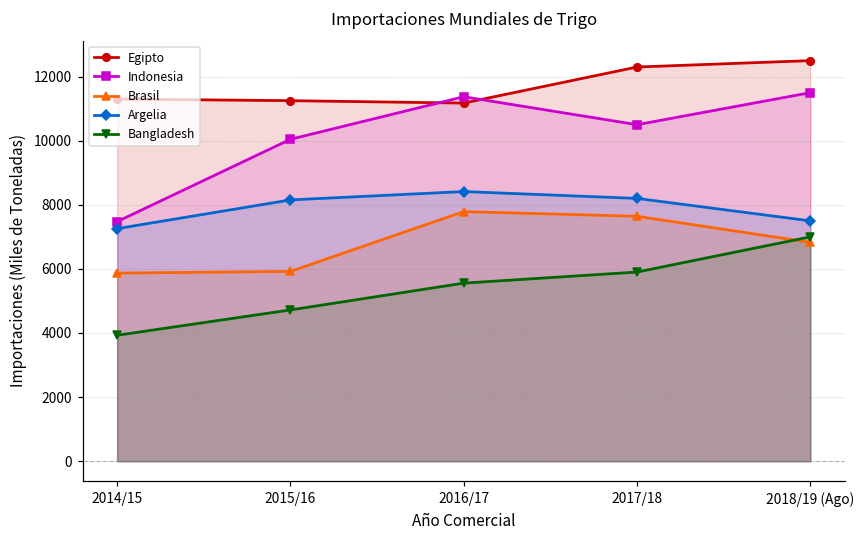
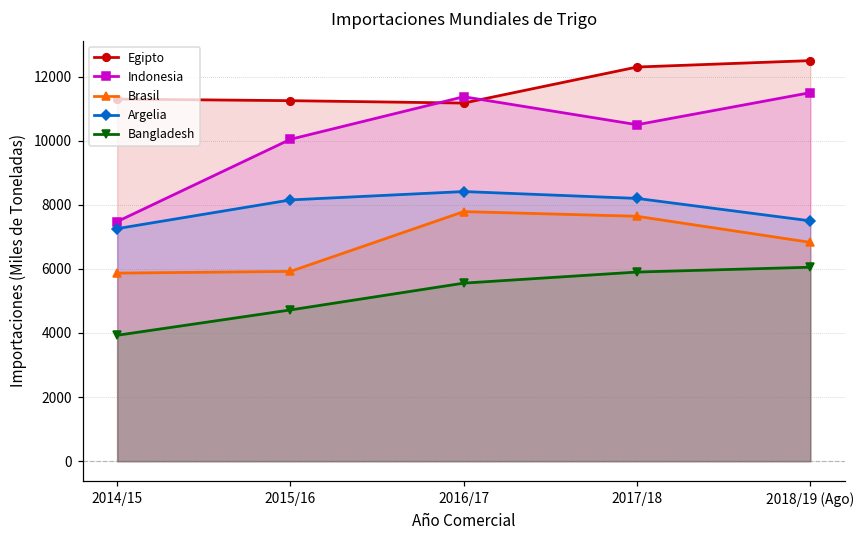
Bangladesh, 2018/19 (Ago): 7000 -> 6100
